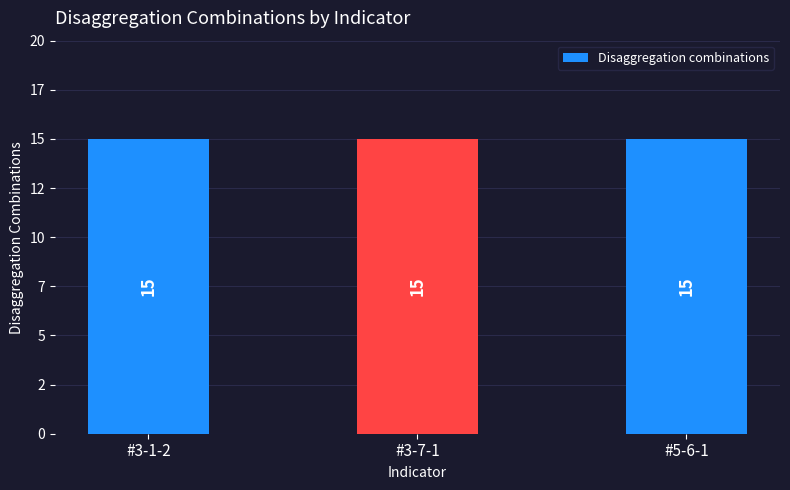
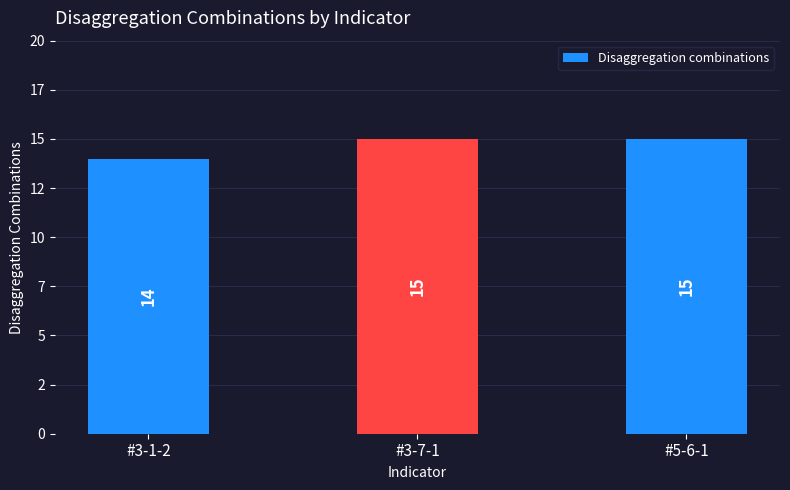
#3-1-2: 15 -> 14
